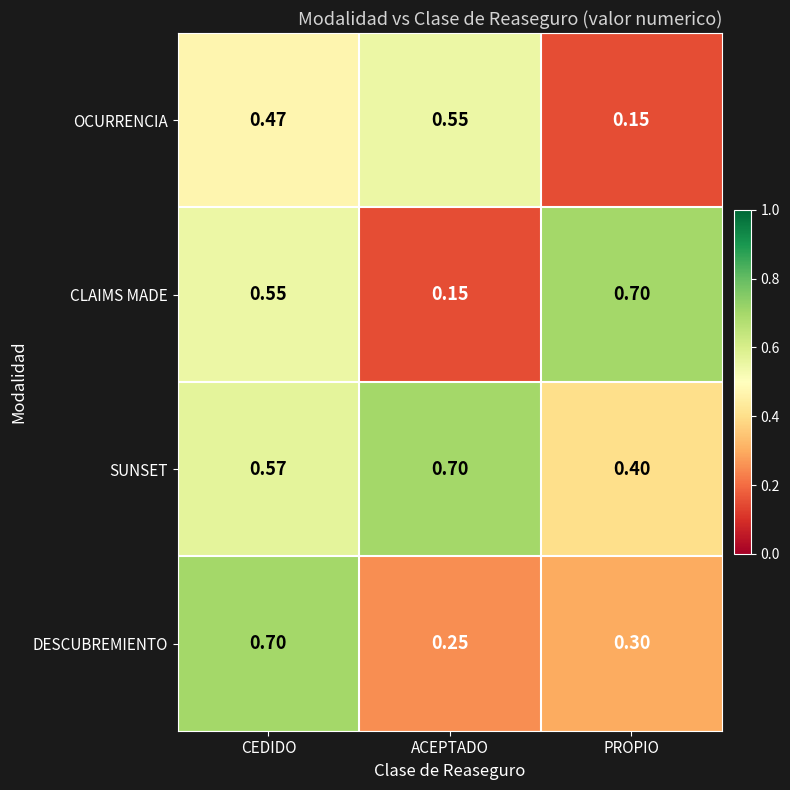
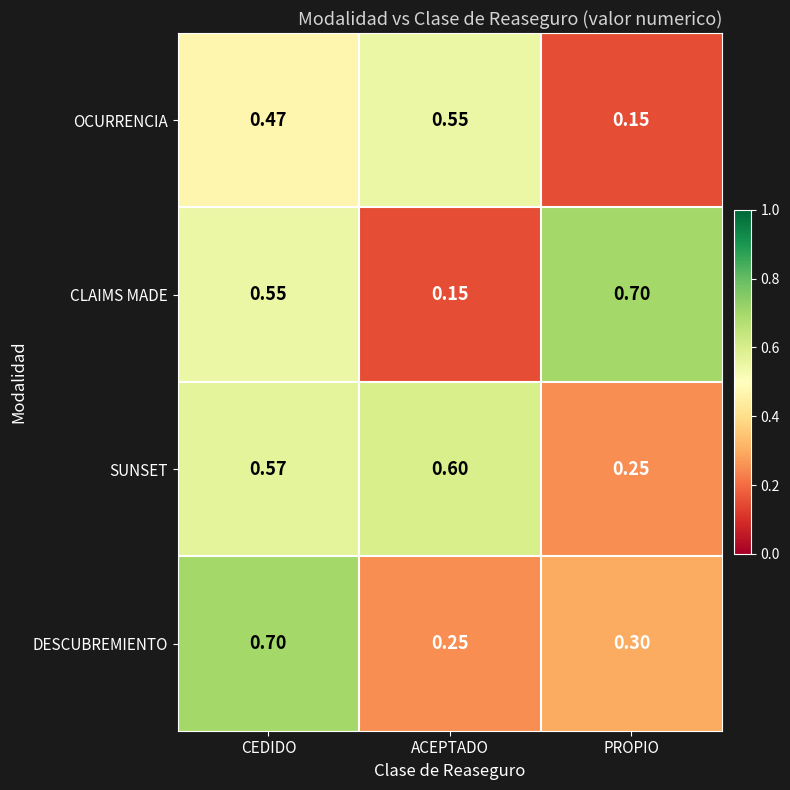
SUNSET, ACEPTADO: 0.70 -> 0.60
SUNSET, PROPIO: 0.40 -> 0.25
